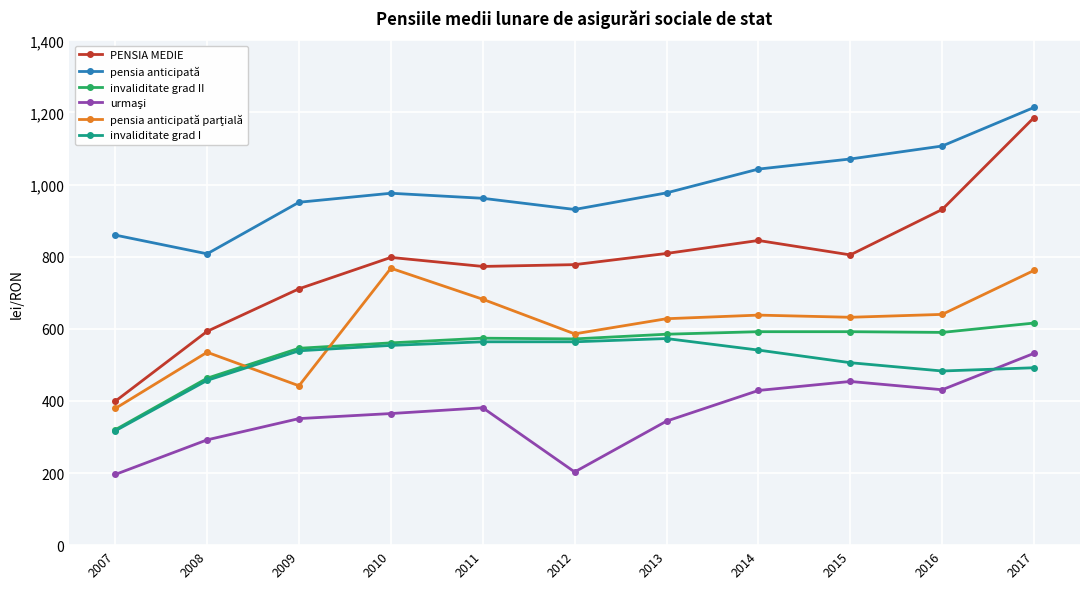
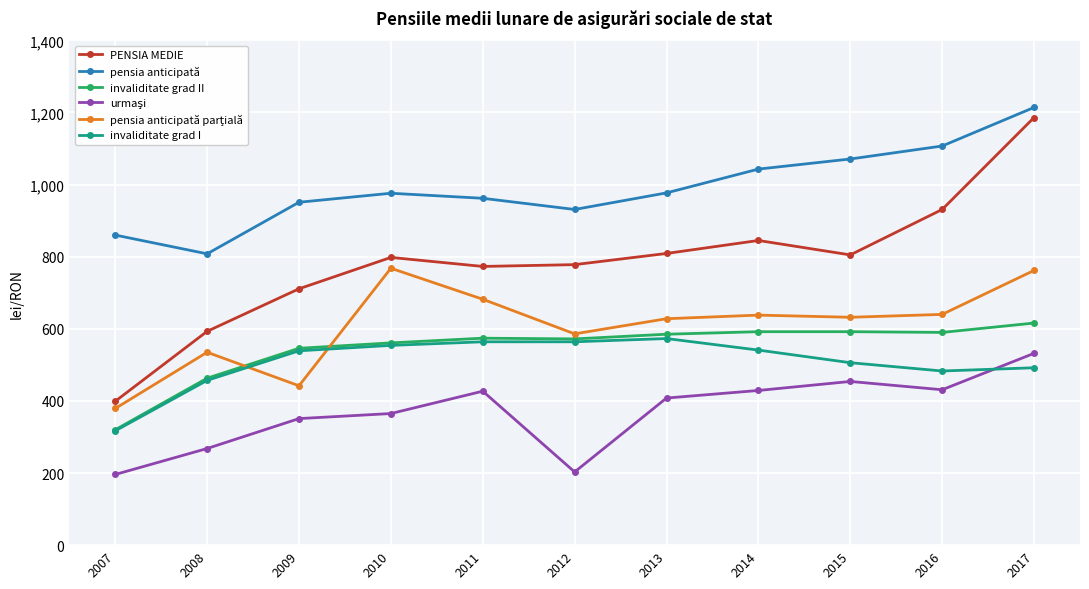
urmaşi, 2008: 290 -> 270
urmaşi, 2011: 380 -> 430
urmaşi, 2013: 340 -> 410
